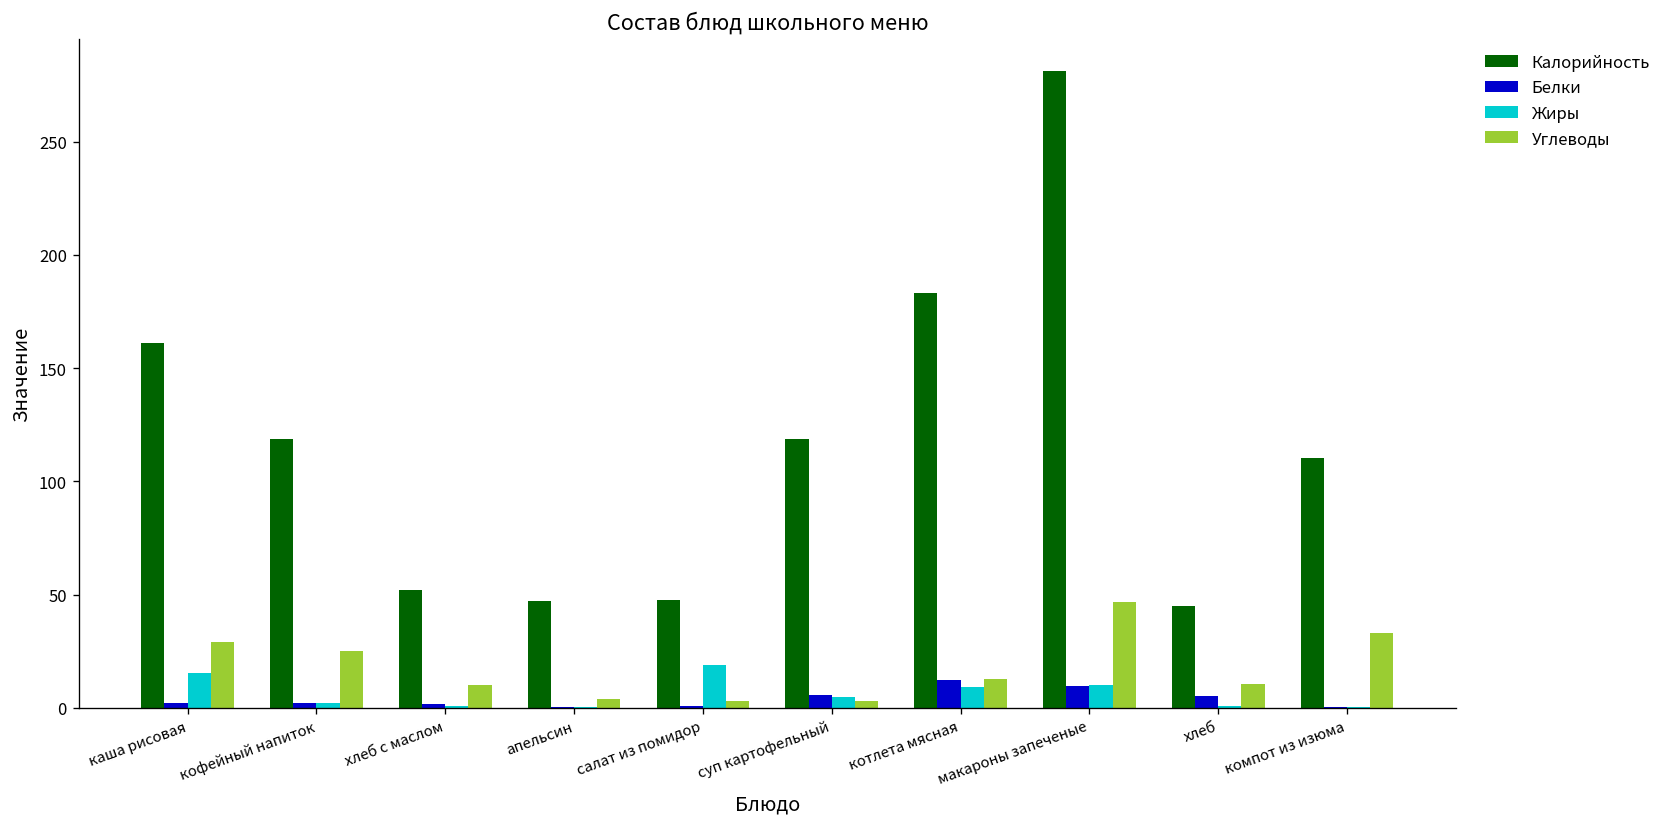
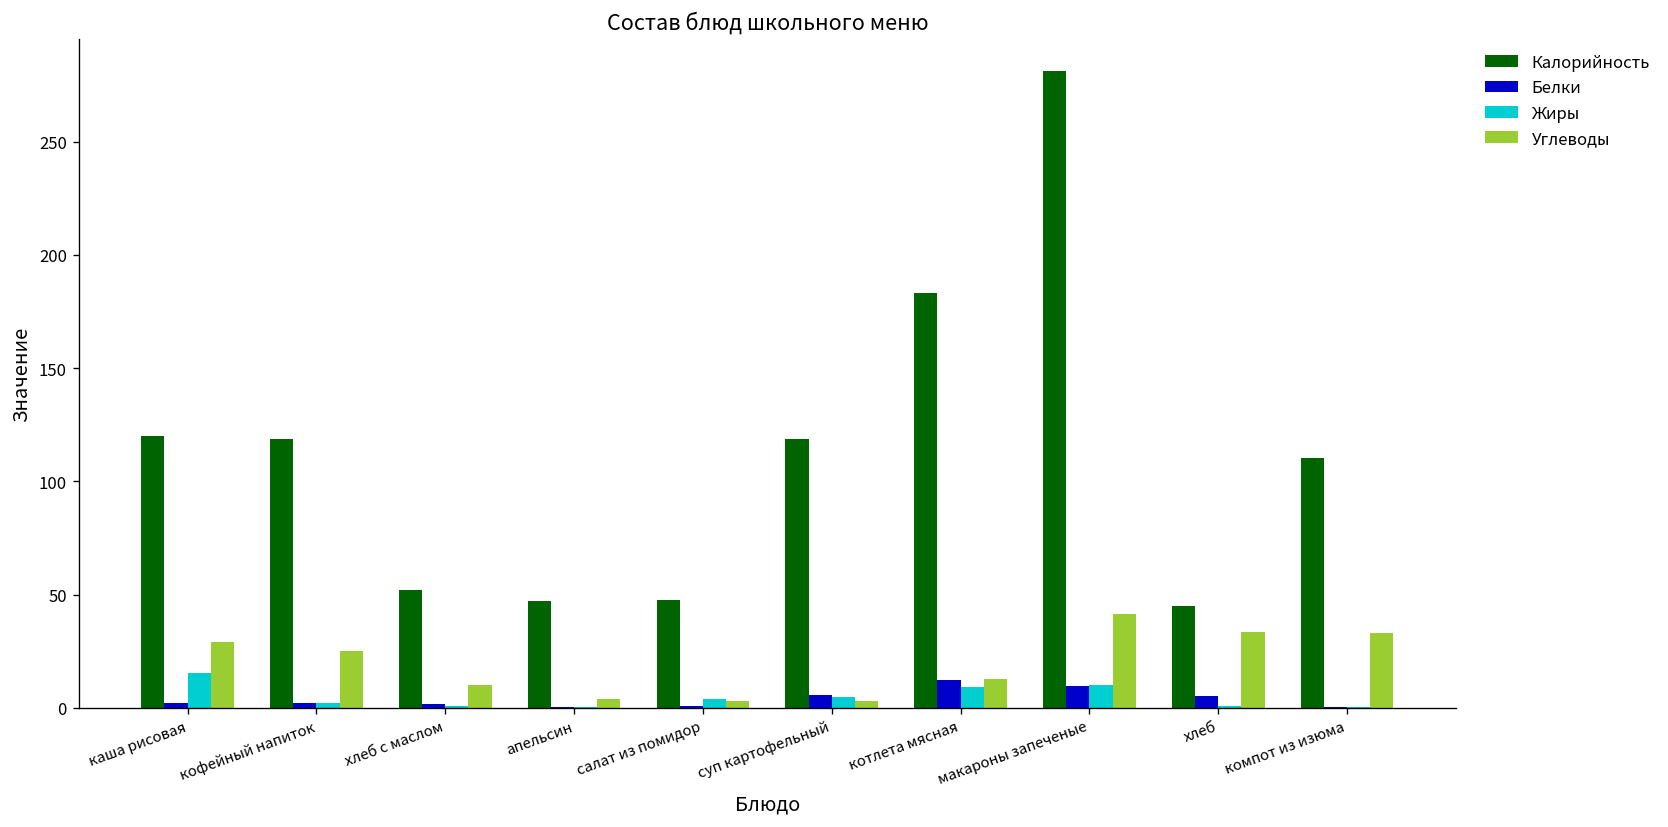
Калорийность, каша рисовая: 161 -> 120
Жиры, салат из помидор: 19 -> 4
Углеводы, макароны запеченые: 47 -> 41
Углеводы, хлеб: 11 -> 34
